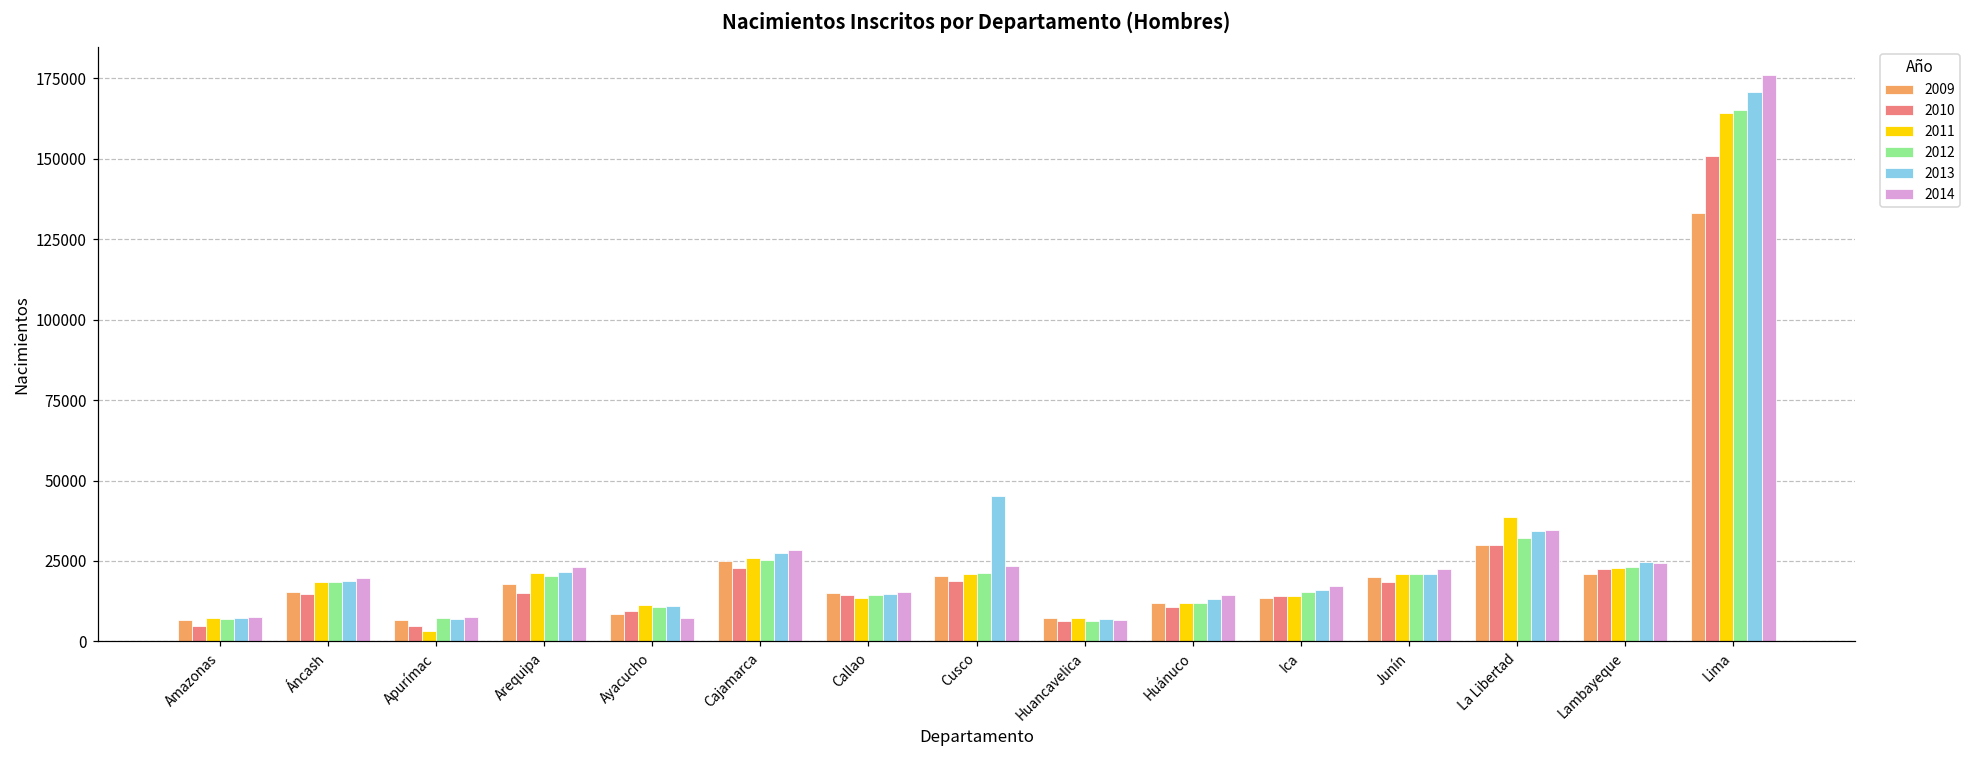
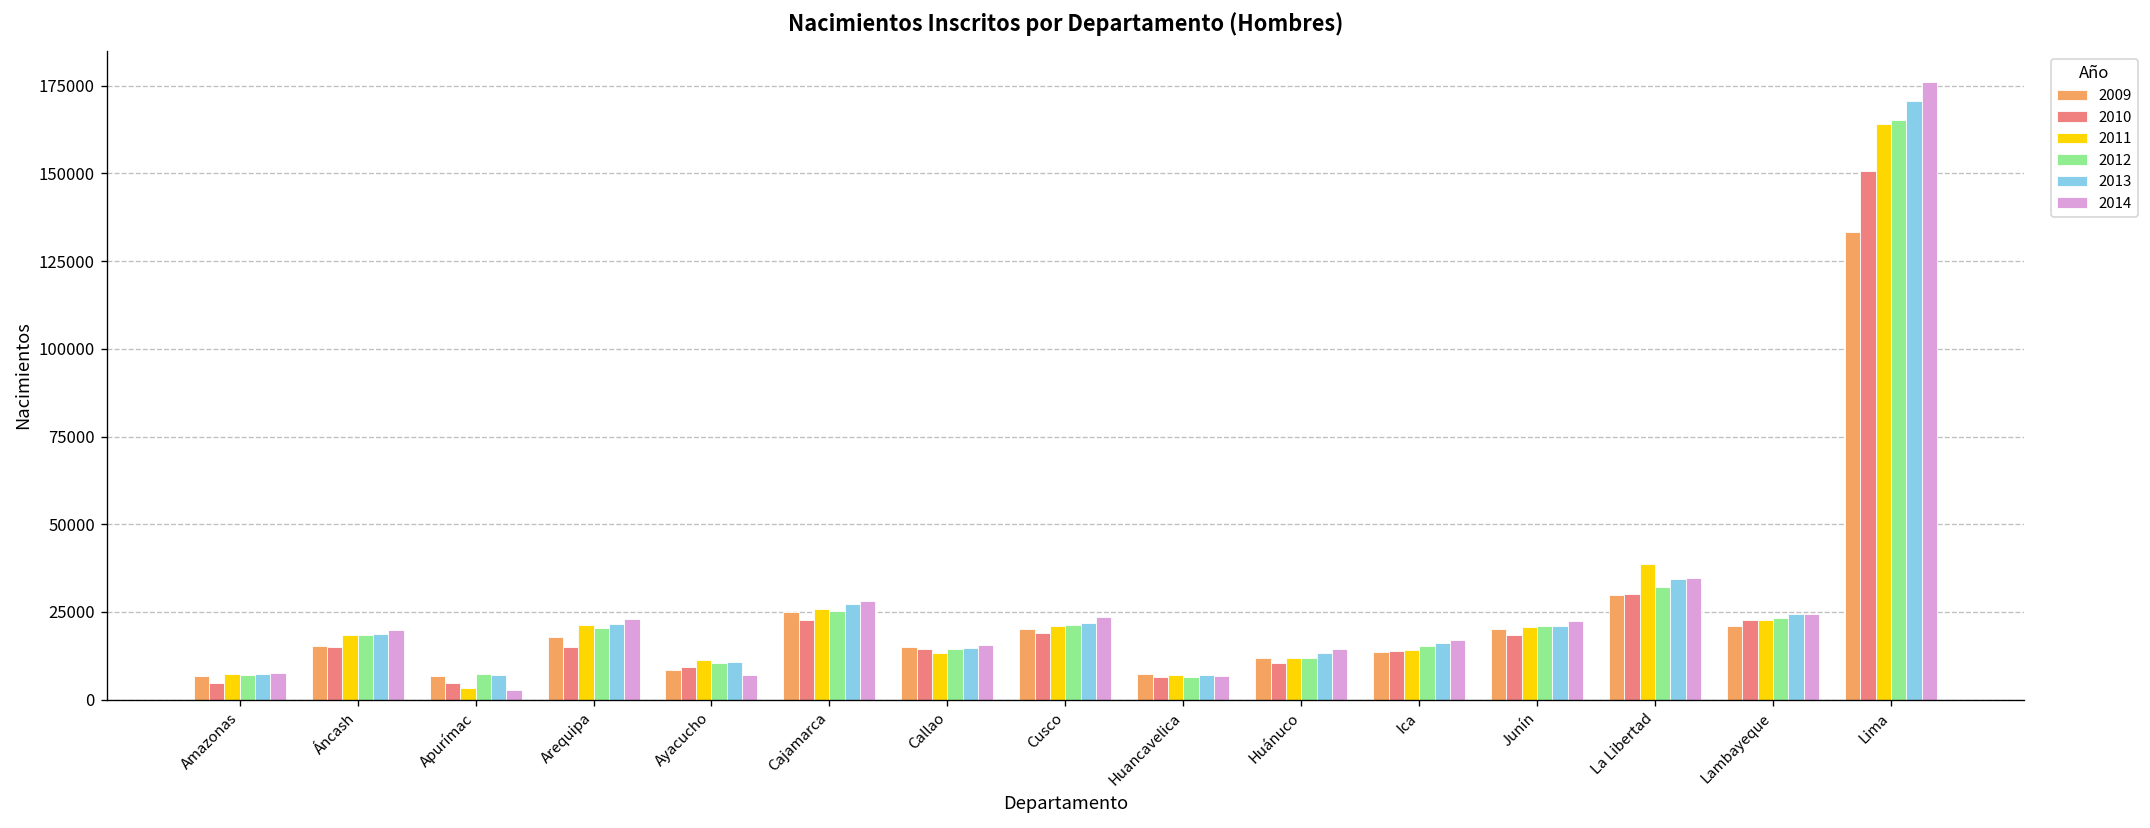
2014, Apurímac: 8000 -> 3000
2013, Cusco: 45000 -> 22000
